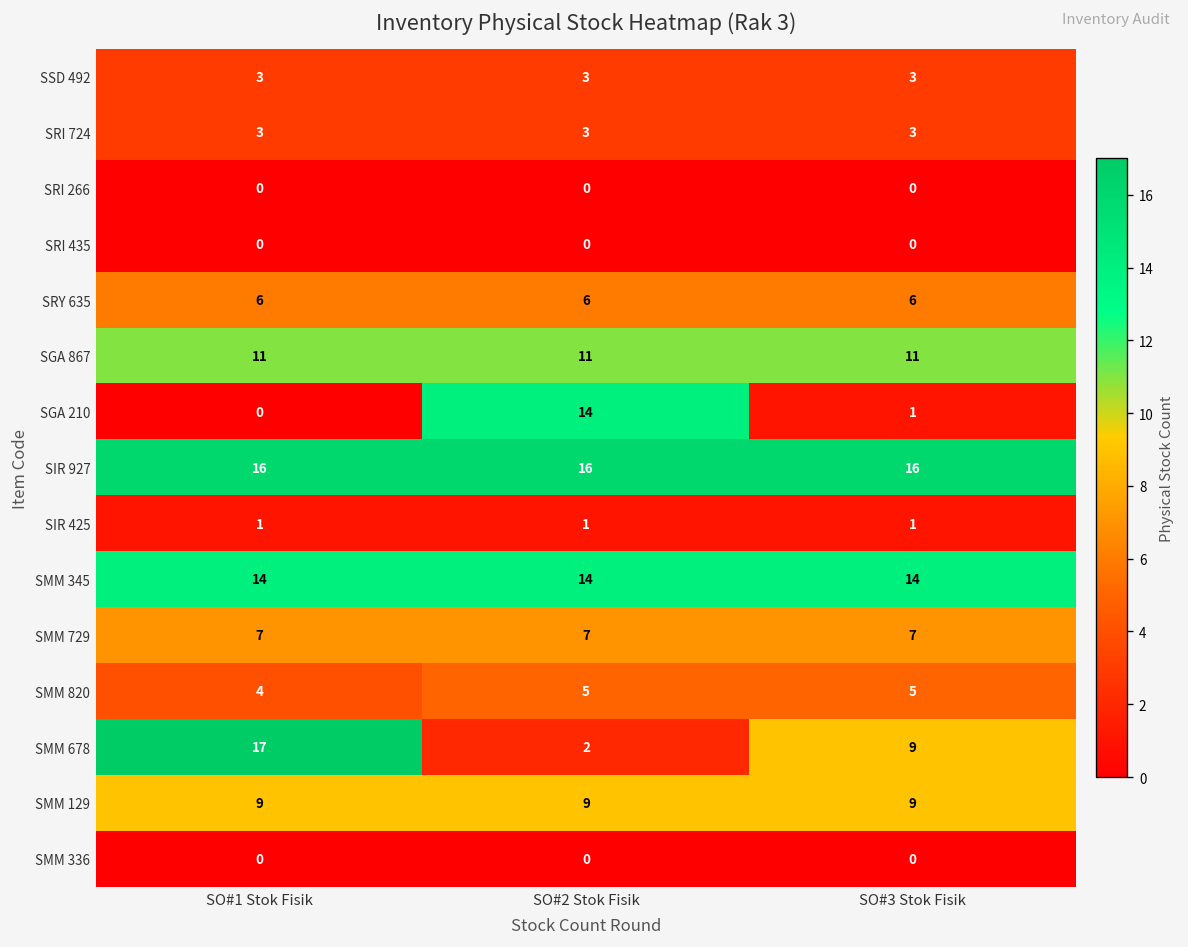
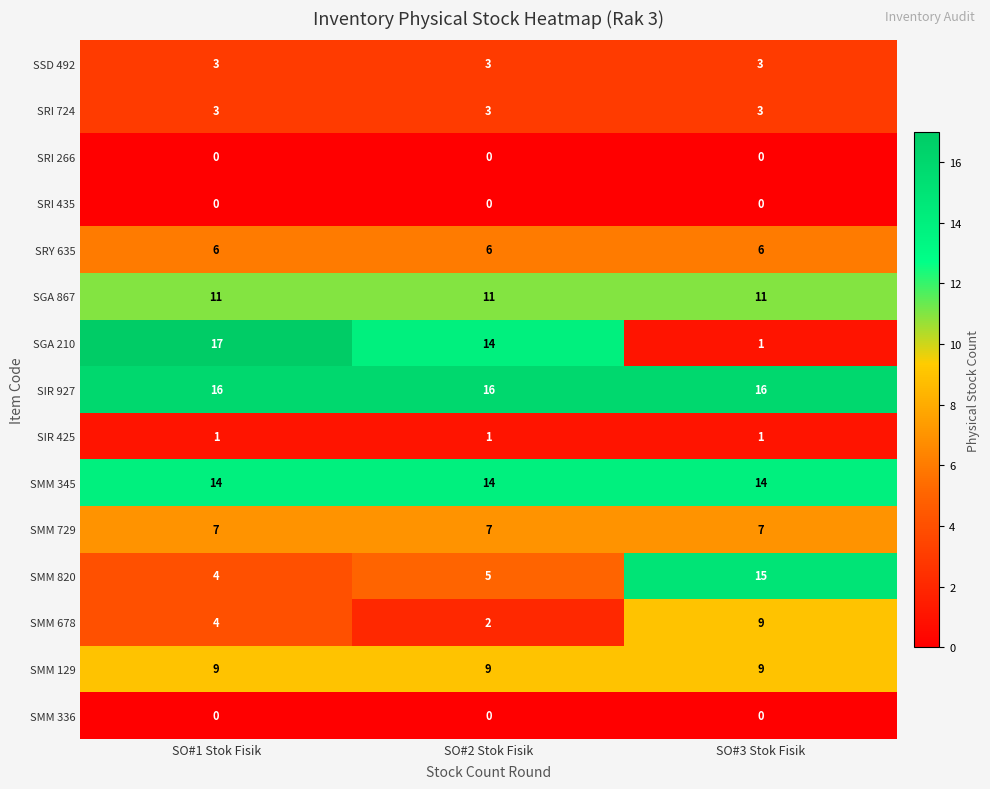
SGA 210, SO#1 Stok Fisik: 0 -> 17
SMM 820, SO#3 Stok Fisik: 5 -> 15
SMM 678, SO#1 Stok Fisik: 17 -> 4
